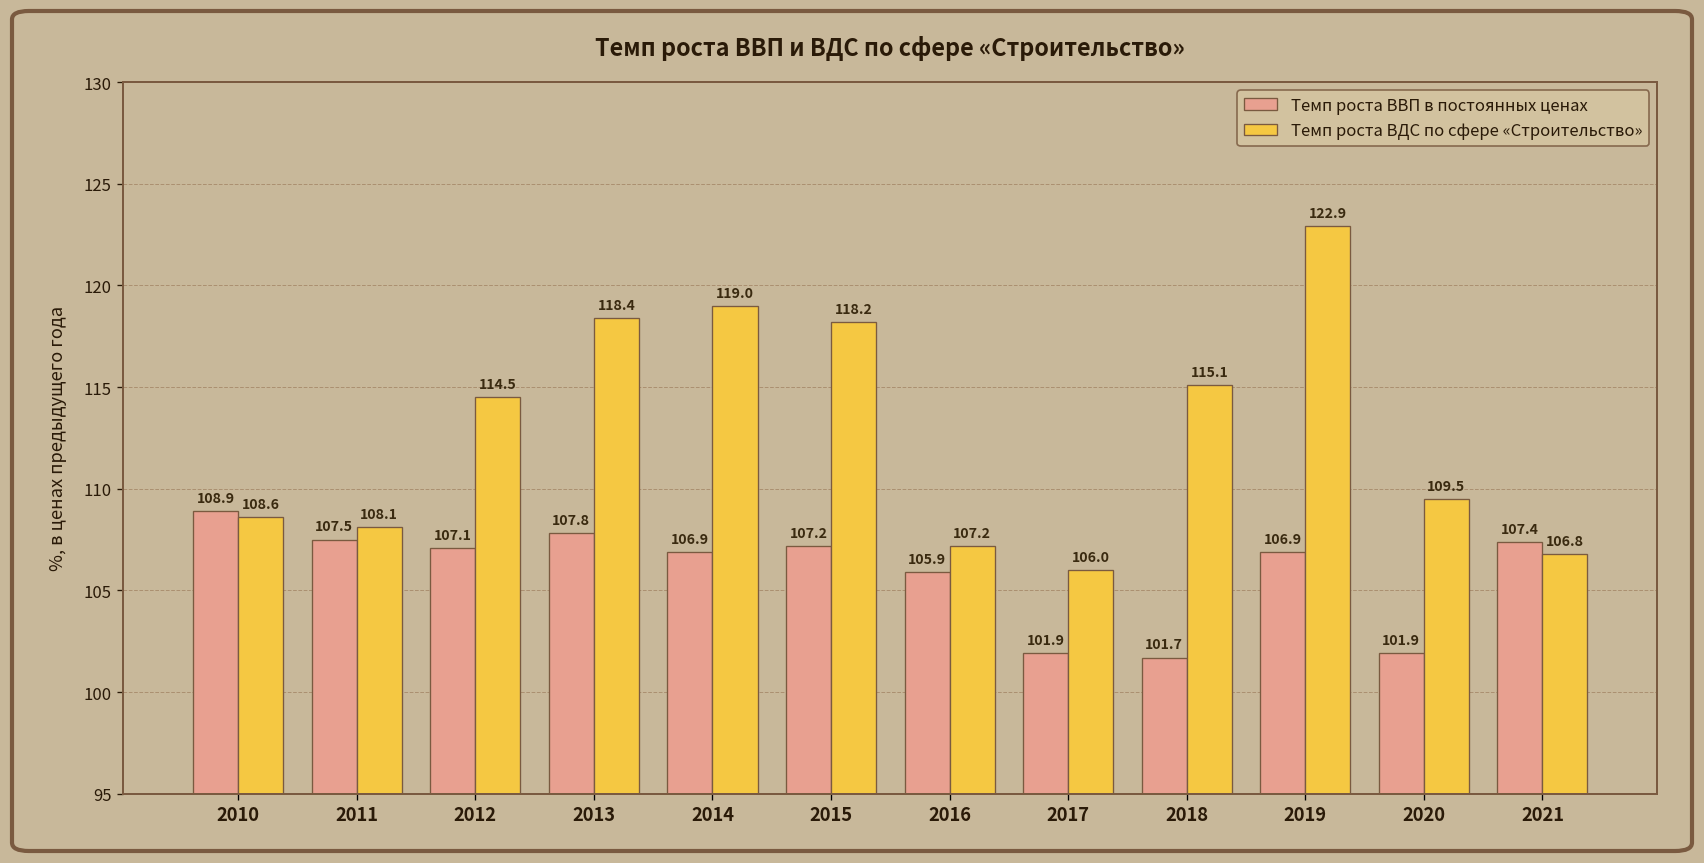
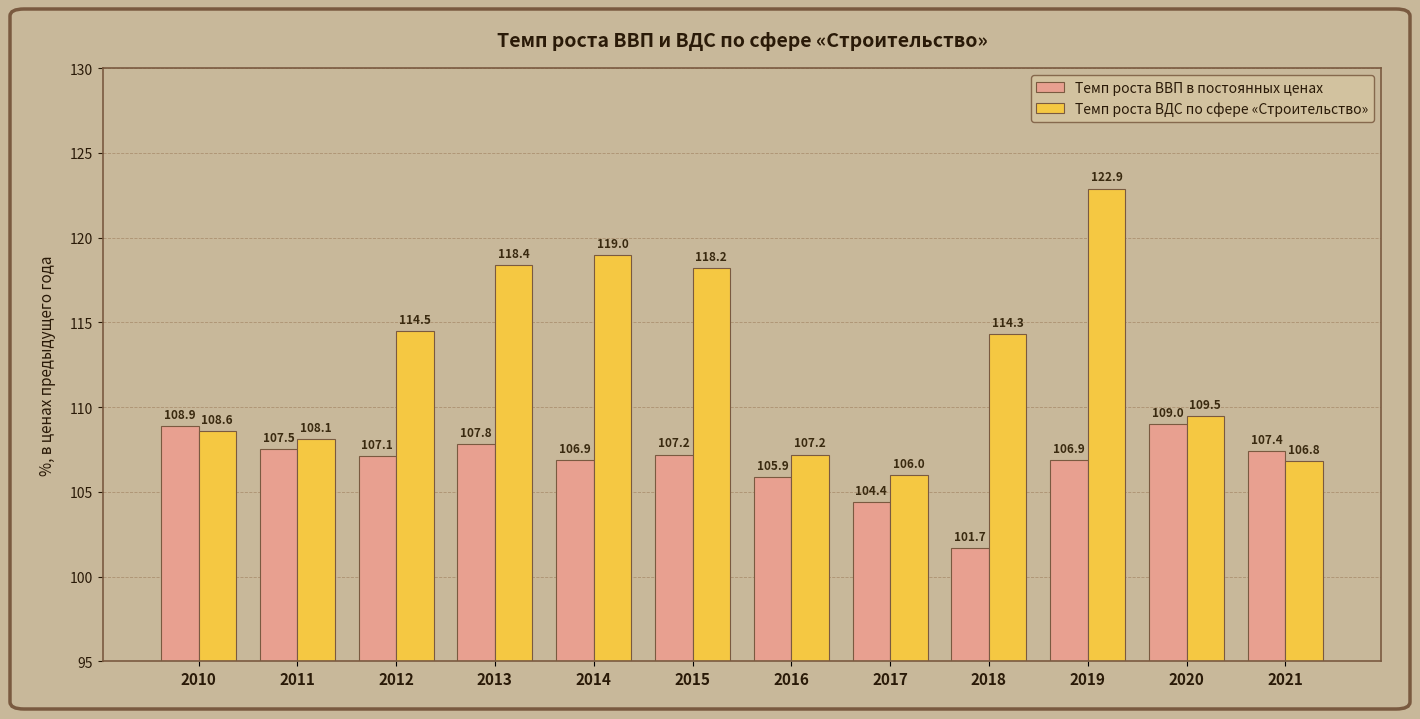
Темп роста ВВП в постоянных ценах, 2017: 101.9 -> 104.4
Темп роста ВДС по сфере «Строительство», 2018: 115.1 -> 114.3
Темп роста ВВП в постоянных ценах, 2020: 101.9 -> 109.0
